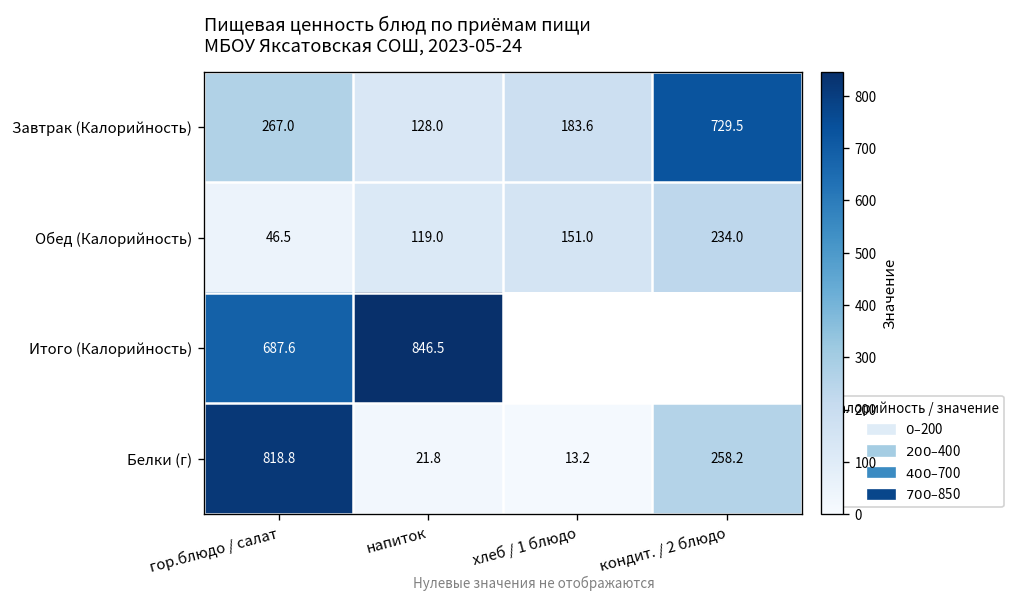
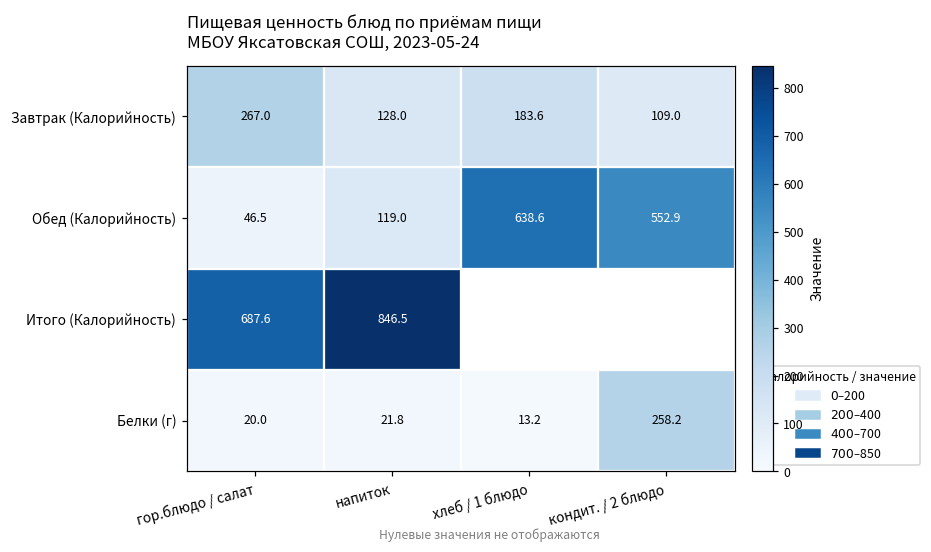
Завтрак (Калорийность), кондит. / 2 блюдо: 729.5 -> 109.0
Обед (Калорийность), хлеб / 1 блюдо: 151.0 -> 638.6
Обед (Калорийность), кондит. / 2 блюдо: 234.0 -> 552.9
Белки (г), гор.блюдо / салат: 818.8 -> 20.0
